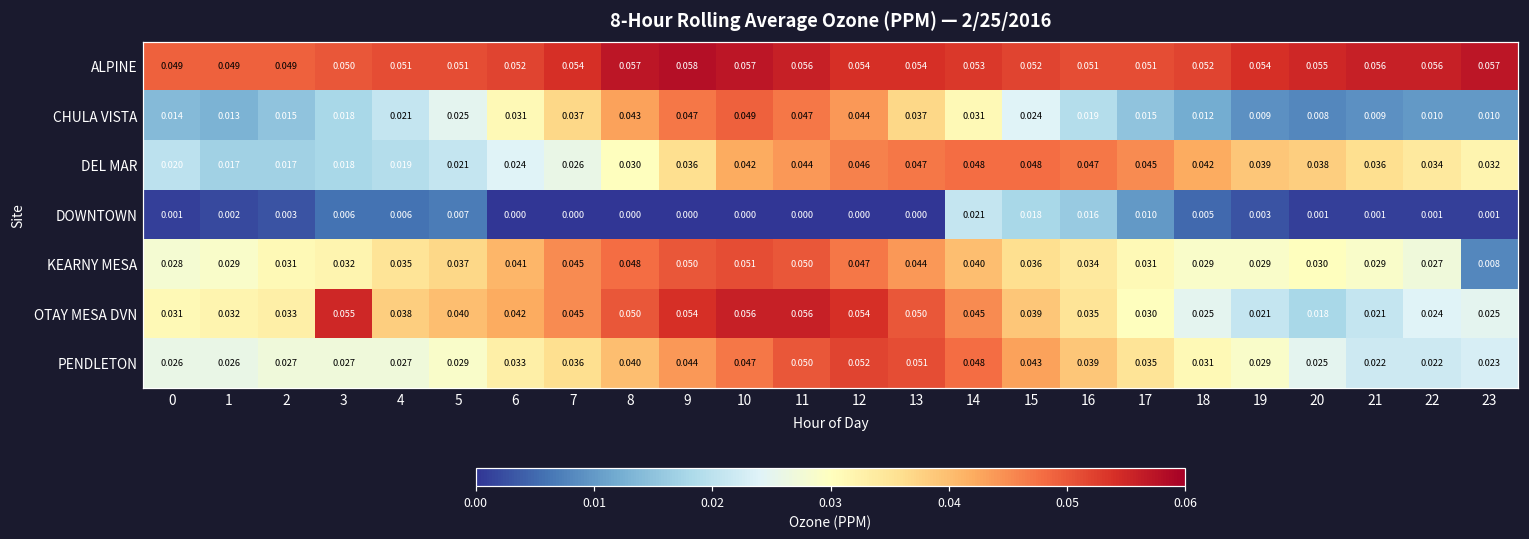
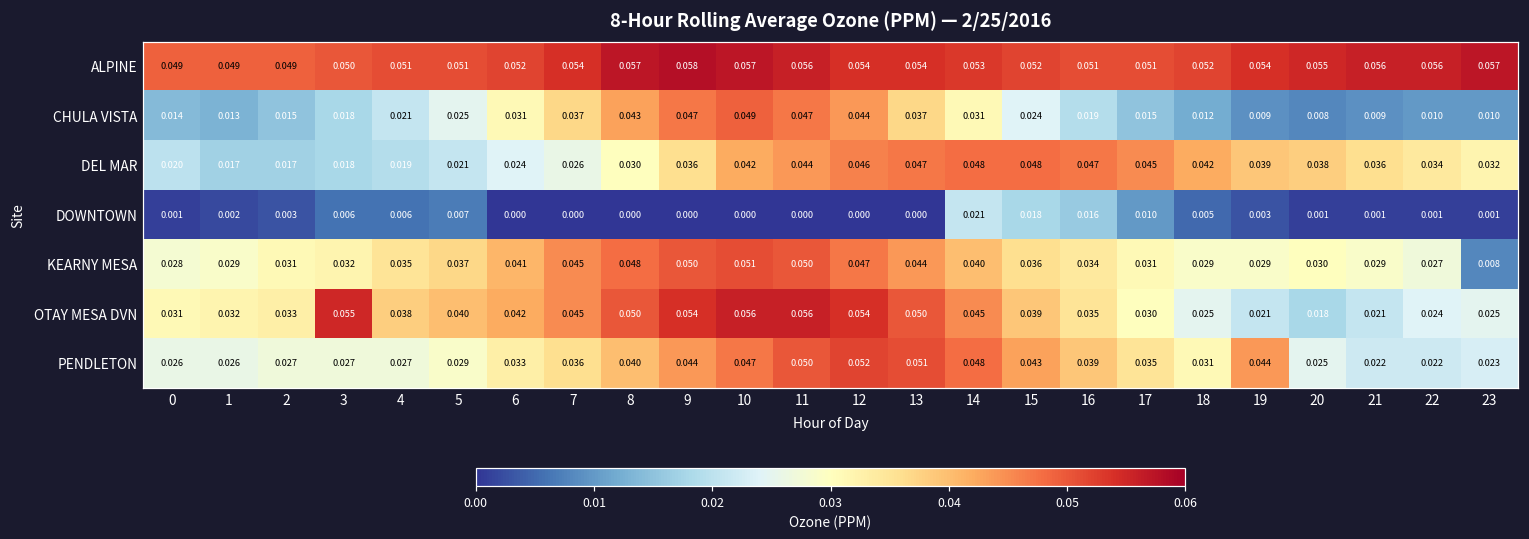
PENDLETON, 19: 0.029 -> 0.044
